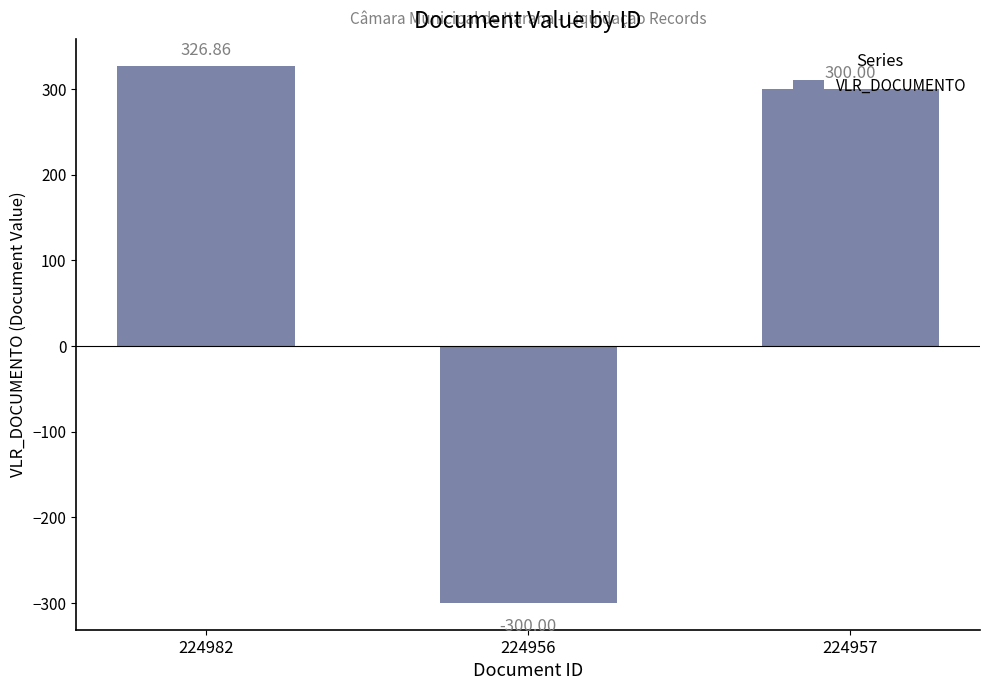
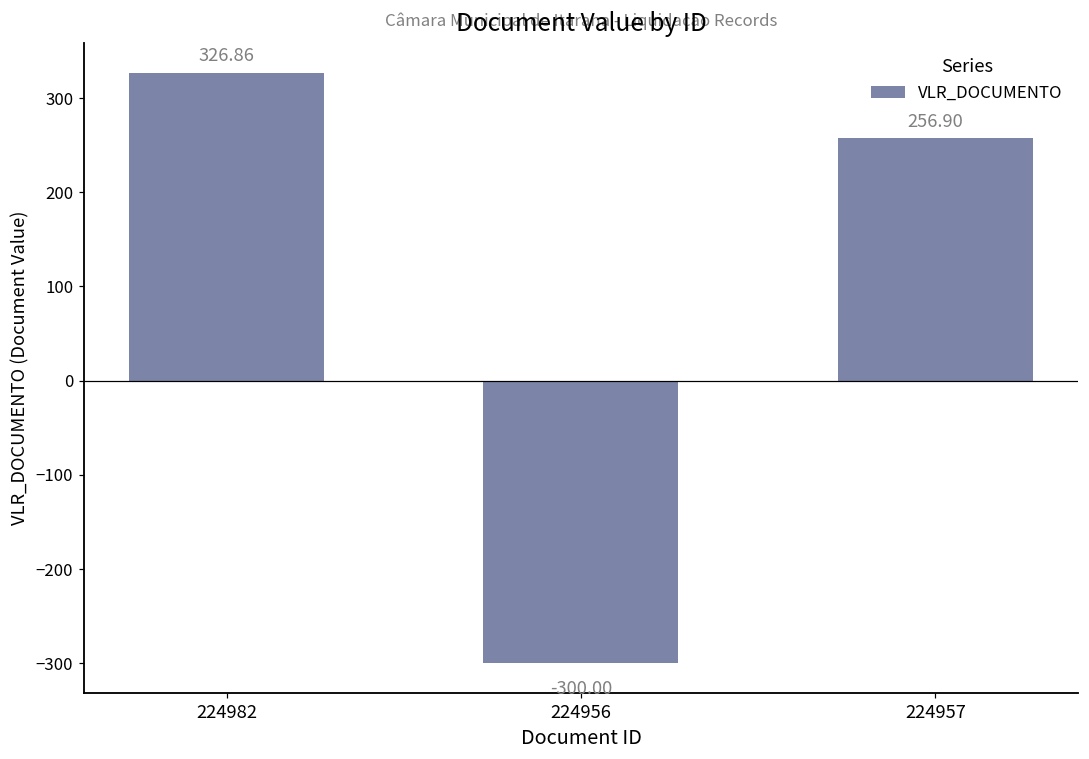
224957: 300.00 -> 256.90
